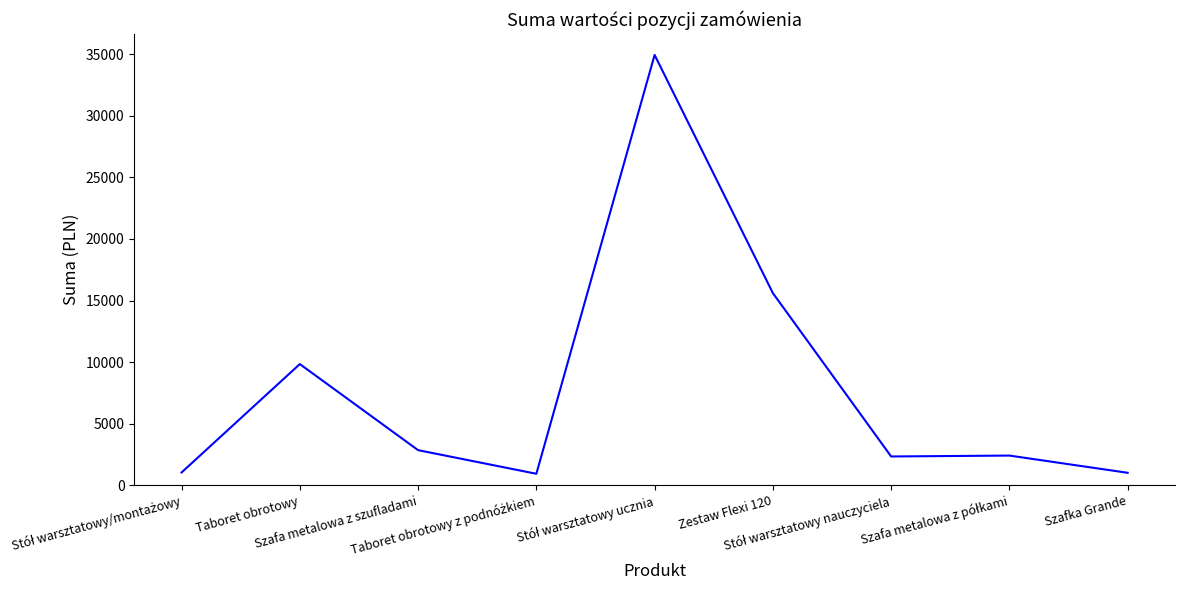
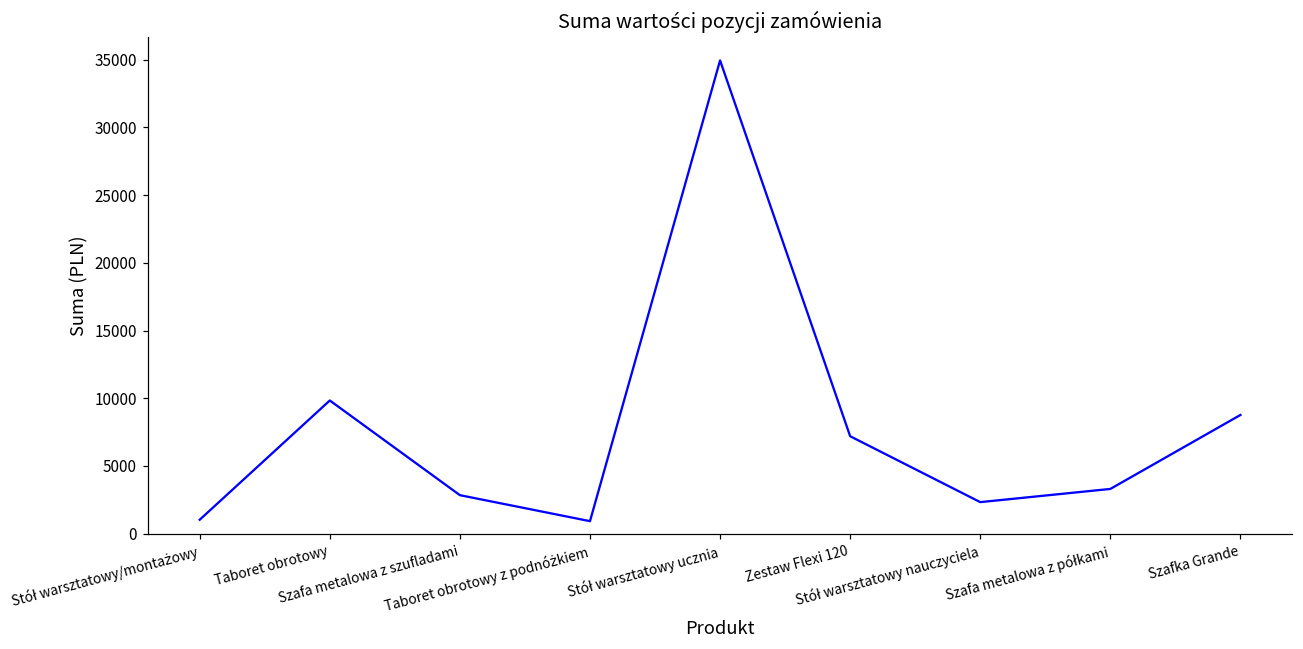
Zestaw Flexi 120: 15600 -> 7200
Szafa metalowa z półkami: 2400 -> 3300
Szafka Grande: 1000 -> 8800
